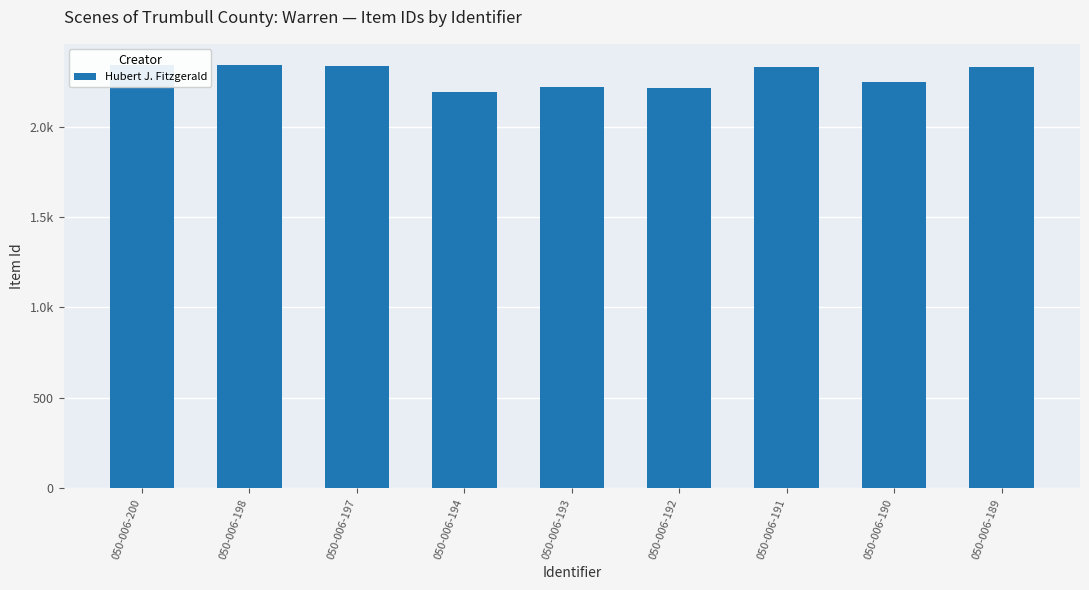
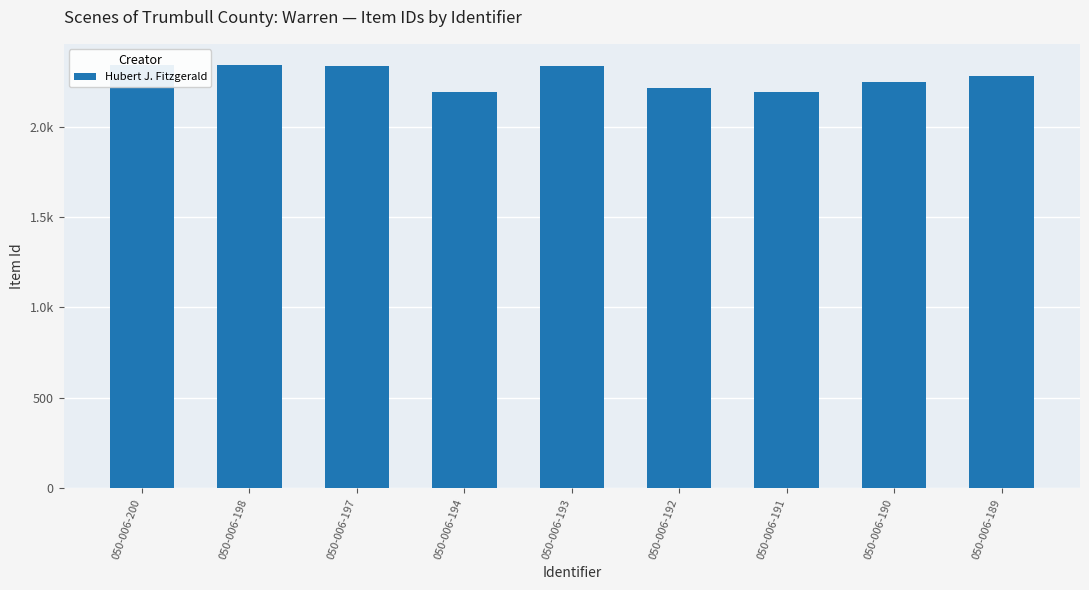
050-006-193: 2220 -> 2340
050-006-191: 2330 -> 2190
050-006-189: 2330 -> 2280
